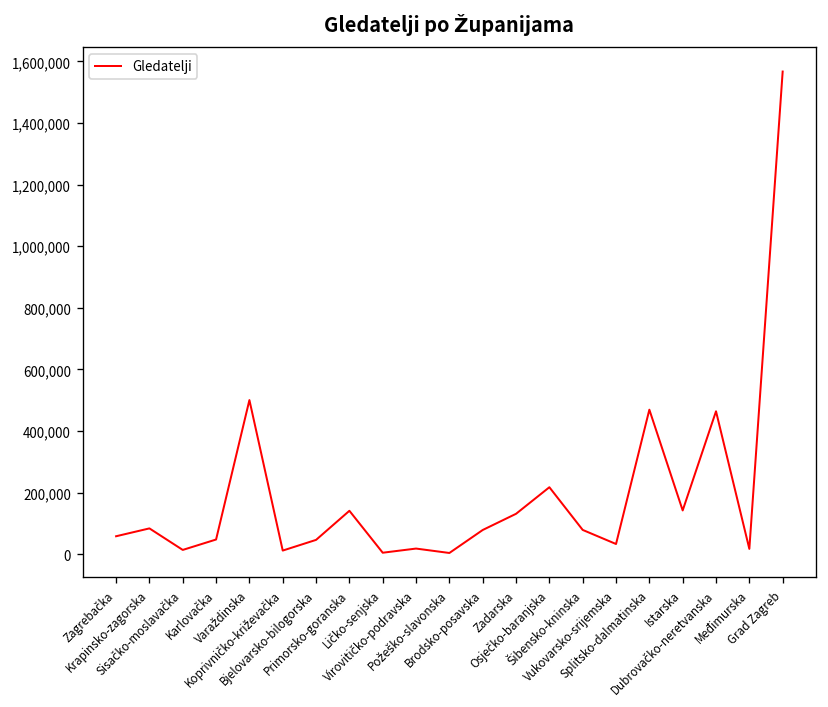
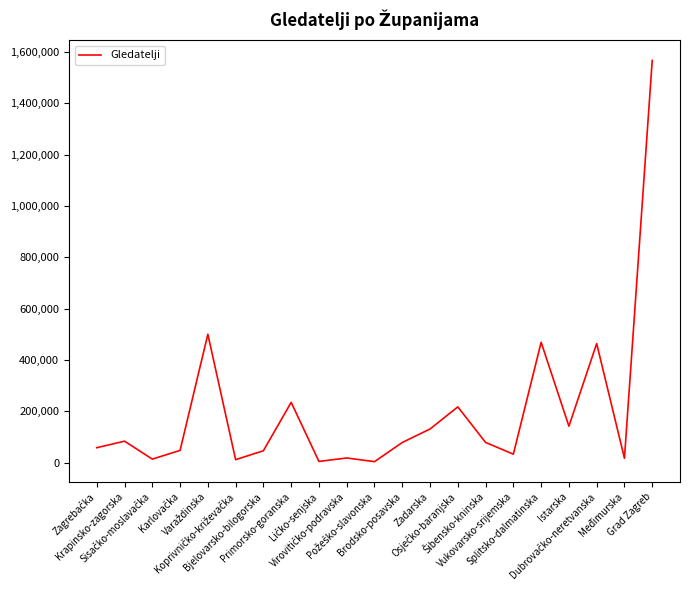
Primorsko-goranska: 140,000 -> 240,000
